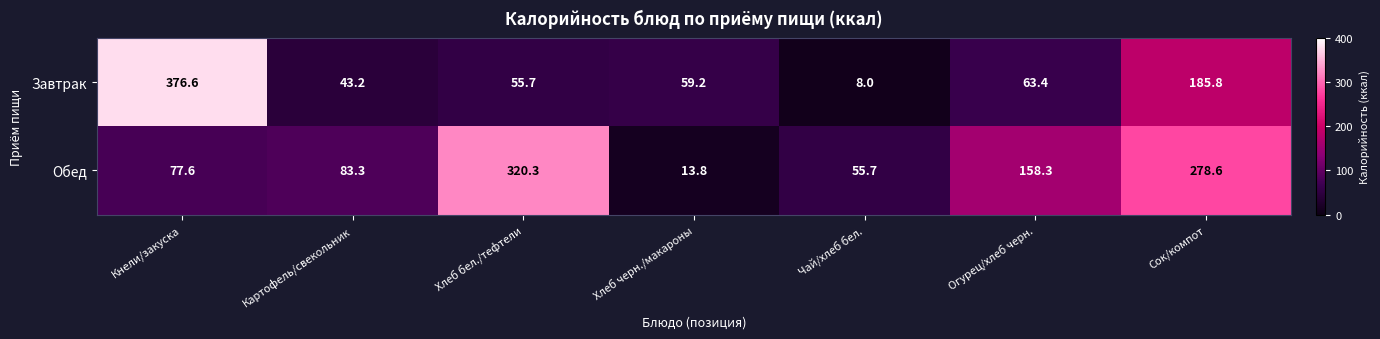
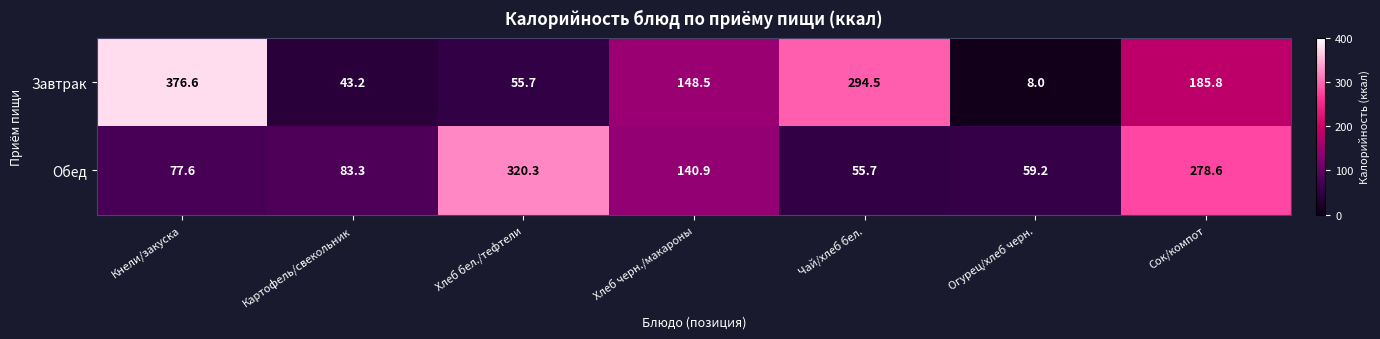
Завтрак, Хлеб черн./макароны: 59.2 -> 148.5
Завтрак, Чай/хлеб бел.: 8.0 -> 294.5
Завтрак, Огурец/хлеб черн.: 63.4 -> 8.0
Обед, Хлеб черн./макароны: 13.8 -> 140.9
Обед, Огурец/хлеб черн.: 158.3 -> 59.2
